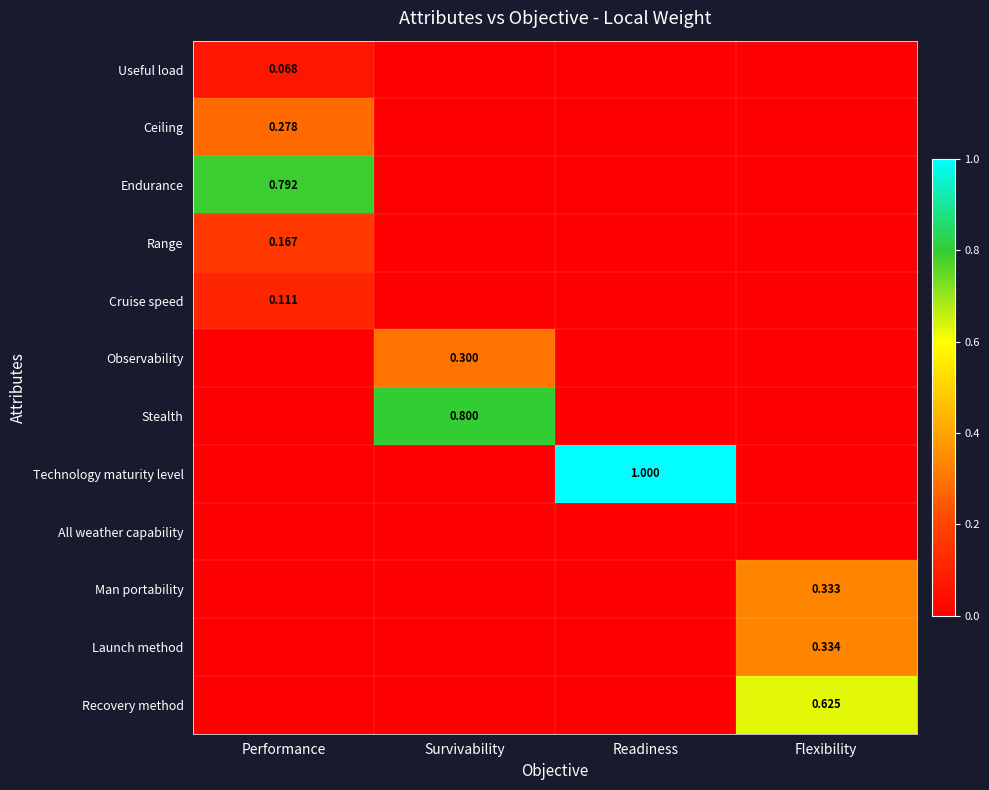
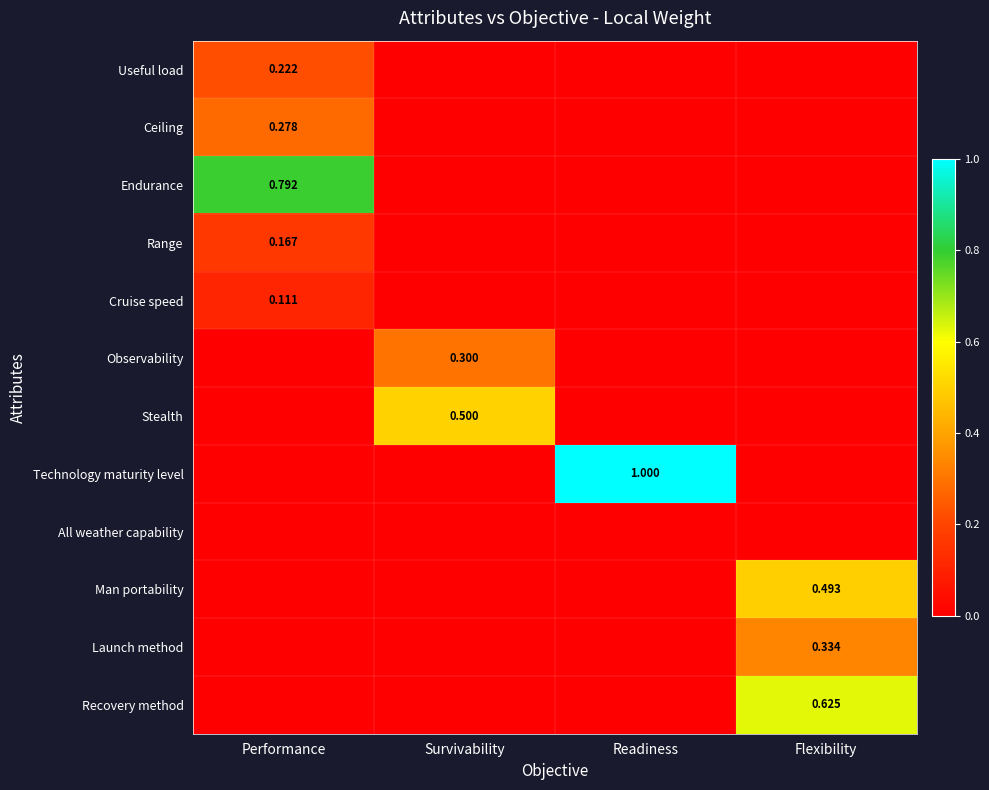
Useful load, Performance: 0.068 -> 0.222
Stealth, Survivability: 0.800 -> 0.500
Man portability, Flexibility: 0.333 -> 0.493
